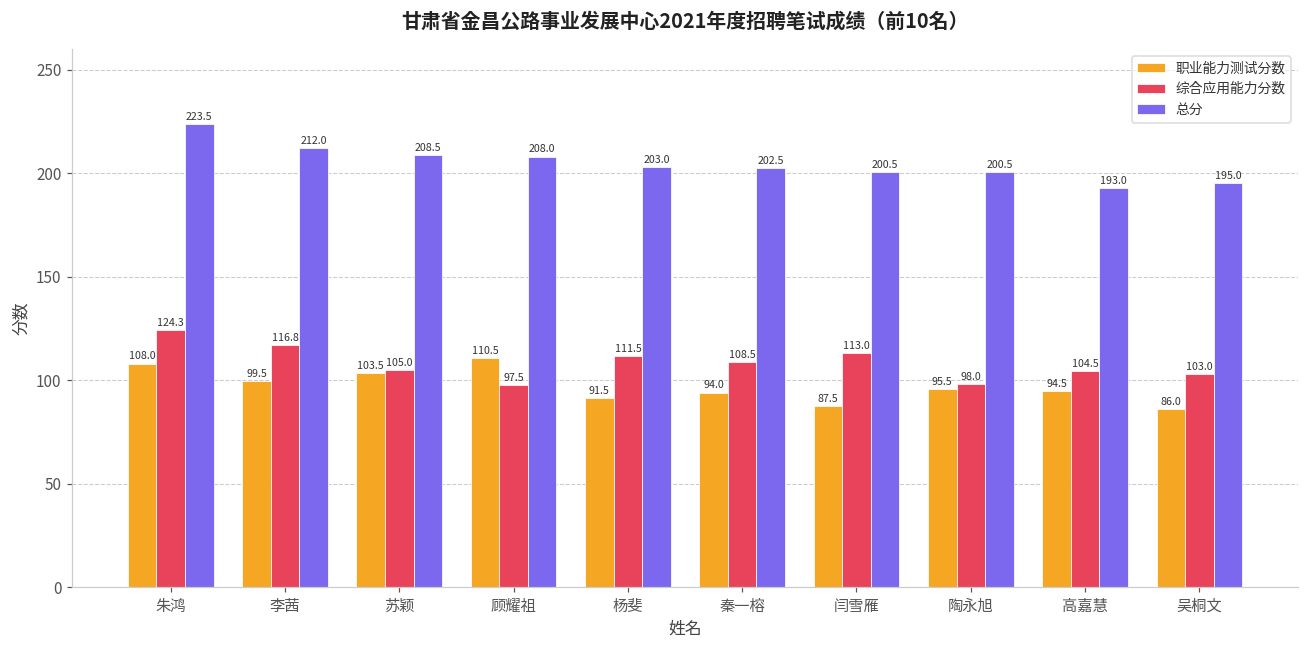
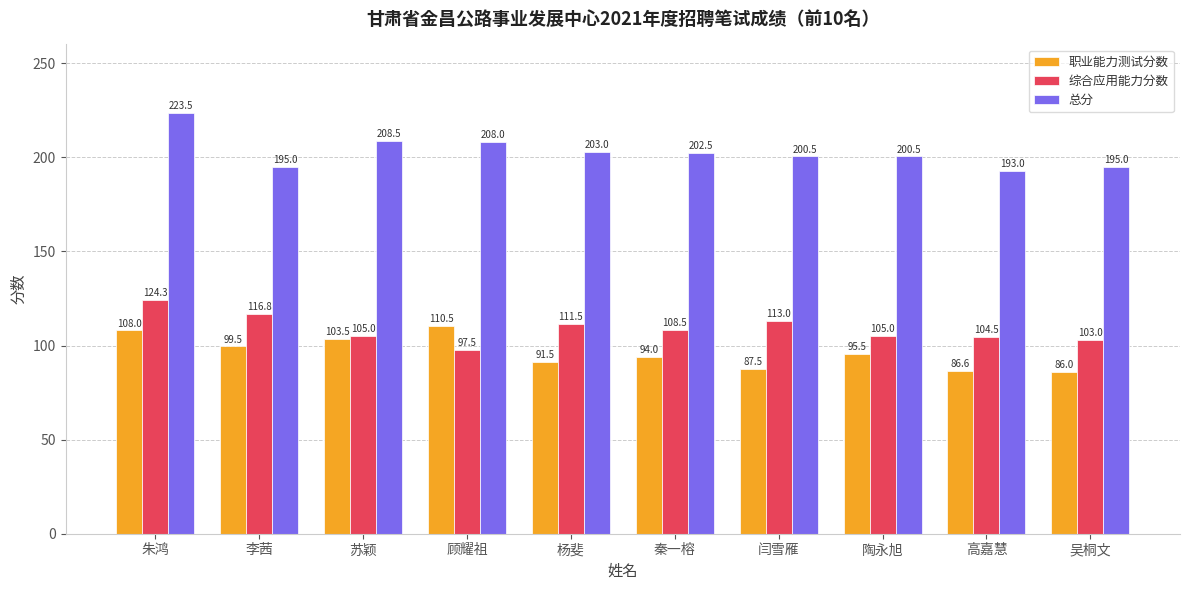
总分, 李茜: 212.0 -> 195.0
综合应用能力分数, 陶永旭: 98.0 -> 105.0
职业能力测试分数, 高嘉慧: 94.5 -> 86.6
